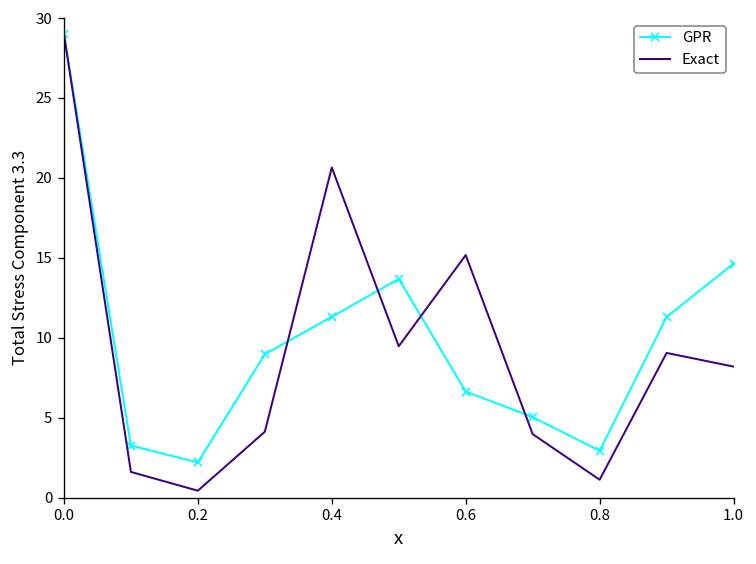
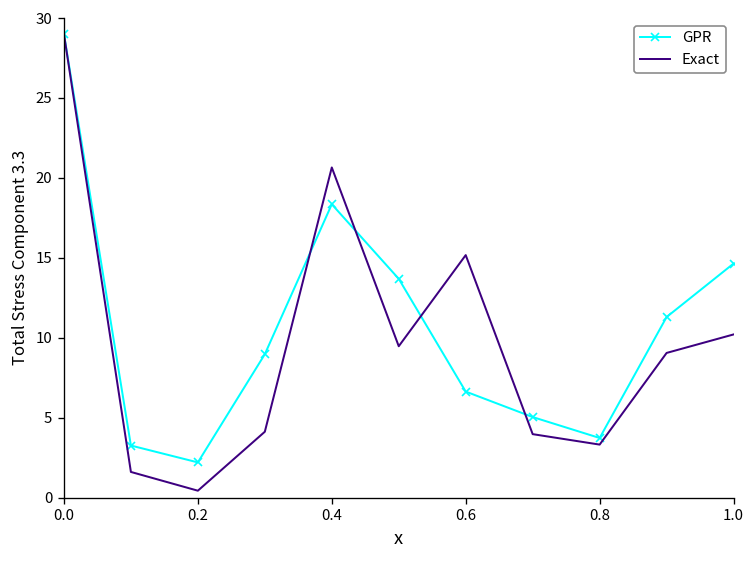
GPR, 0.4: 11.3 -> 18.4
GPR, 0.8: 2.9 -> 3.7
Exact, 0.8: 1.1 -> 3.3
Exact, 1.0: 8.2 -> 10.2
